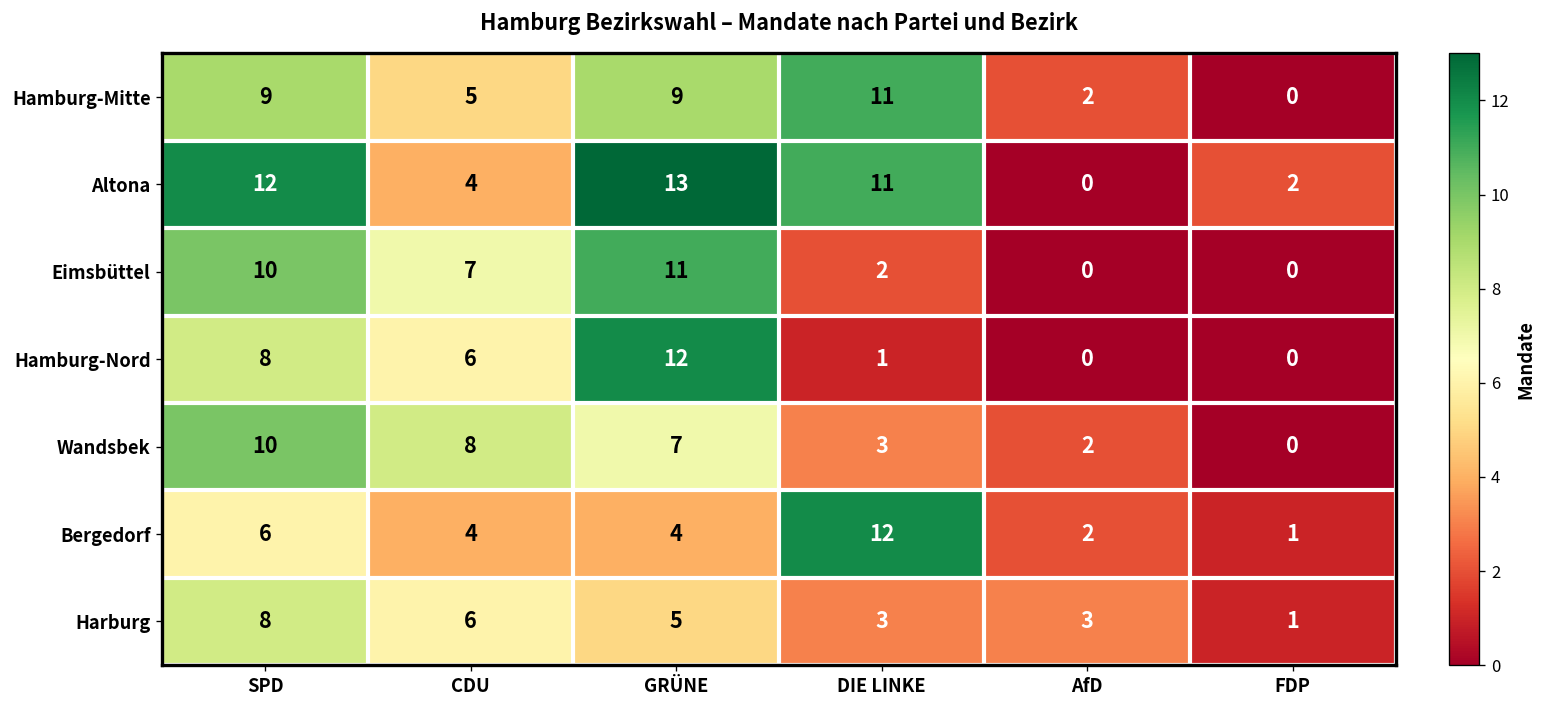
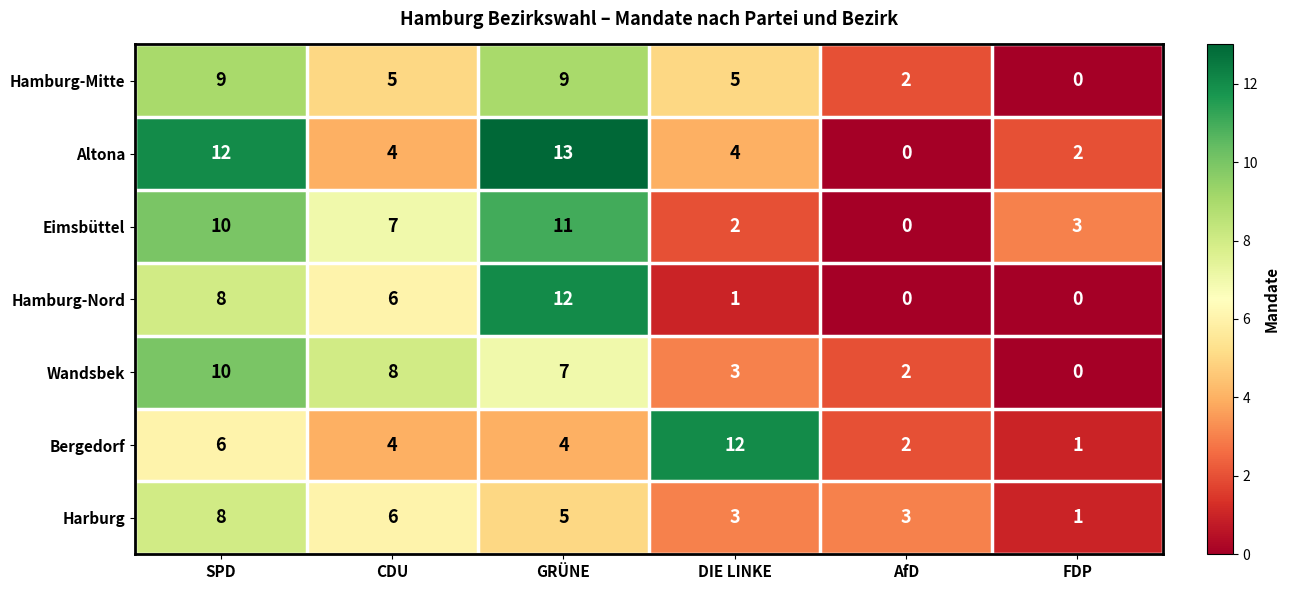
Hamburg-Mitte, DIE LINKE: 11 -> 5
Altona, DIE LINKE: 11 -> 4
Eimsbüttel, FDP: 0 -> 3
